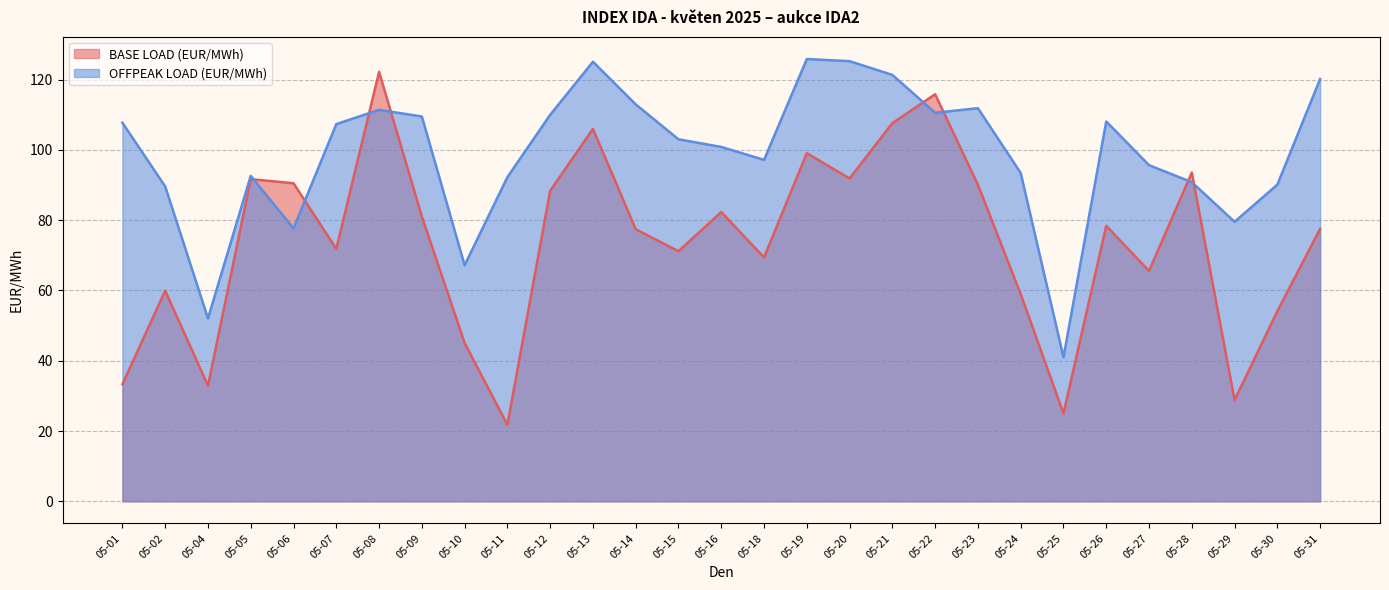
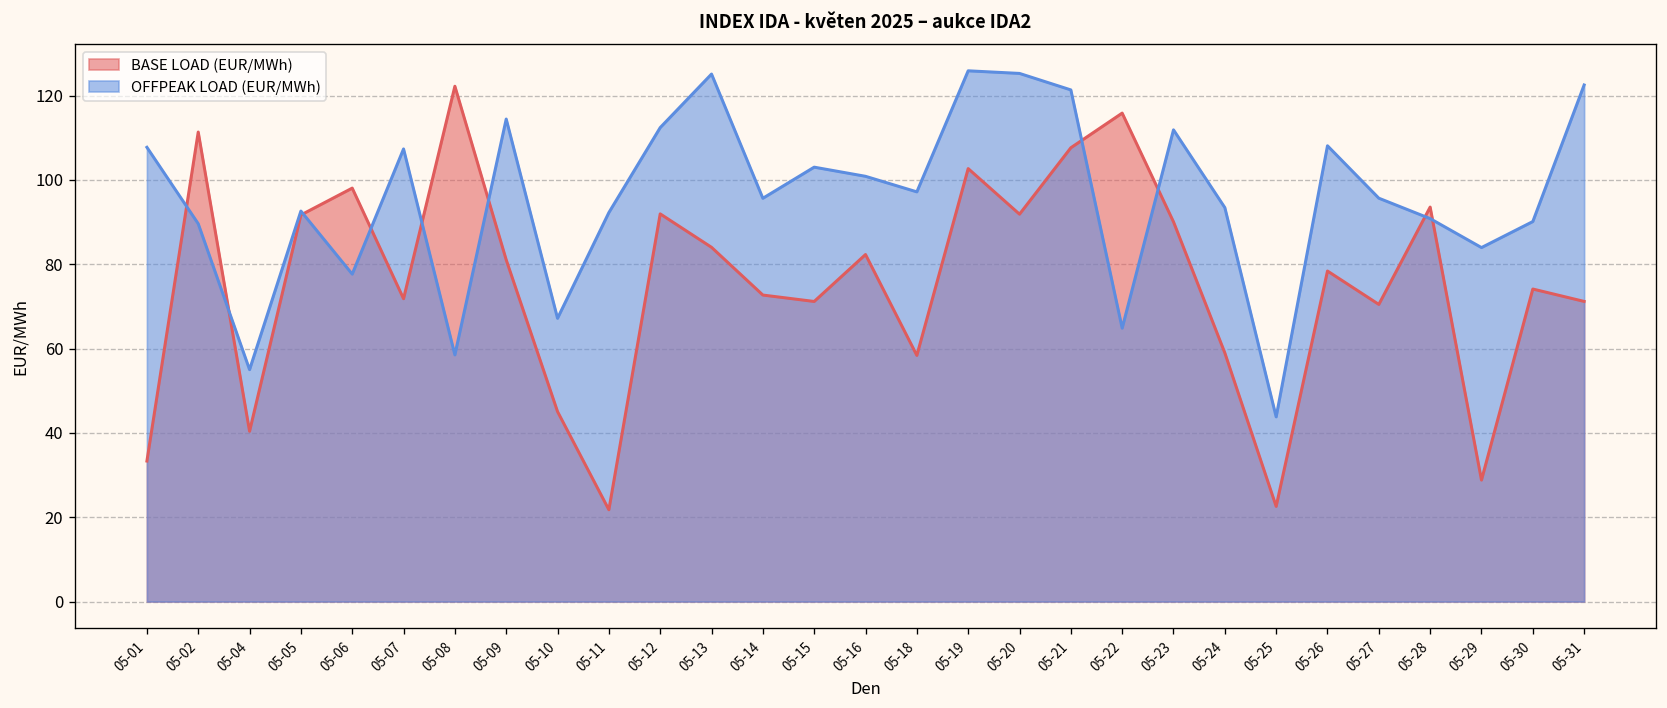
BASE LOAD (EUR/MWh), 05-02: 60 -> 111
BASE LOAD (EUR/MWh), 05-04: 33 -> 40
OFFPEAK LOAD (EUR/MWh), 05-04: 52 -> 55
BASE LOAD (EUR/MWh), 05-06: 91 -> 98
OFFPEAK LOAD (EUR/MWh), 05-08: 111 -> 59
OFFPEAK LOAD (EUR/MWh), 05-09: 110 -> 114
BASE LOAD (EUR/MWh), 05-12: 88 -> 92
OFFPEAK LOAD (EUR/MWh), 05-12: 110 -> 112
BASE LOAD (EUR/MWh), 05-13: 106 -> 84
BASE LOAD (EUR/MWh), 05-14: 77 -> 73
OFFPEAK LOAD (EUR/MWh), 05-14: 113 -> 96
BASE LOAD (EUR/MWh), 05-18: 69 -> 58
BASE LOAD (EUR/MWh), 05-19: 99 -> 103
OFFPEAK LOAD (EUR/MWh), 05-22: 111 -> 65
BASE LOAD (EUR/MWh), 05-25: 25 -> 23
OFFPEAK LOAD (EUR/MWh), 05-25: 41 -> 44
BASE LOAD (EUR/MWh), 05-27: 66 -> 70
OFFPEAK LOAD (EUR/MWh), 05-29: 80 -> 84
BASE LOAD (EUR/MWh), 05-30: 54 -> 74
BASE LOAD (EUR/MWh), 05-31: 78 -> 71
OFFPEAK LOAD (EUR/MWh), 05-31: 120 -> 123
